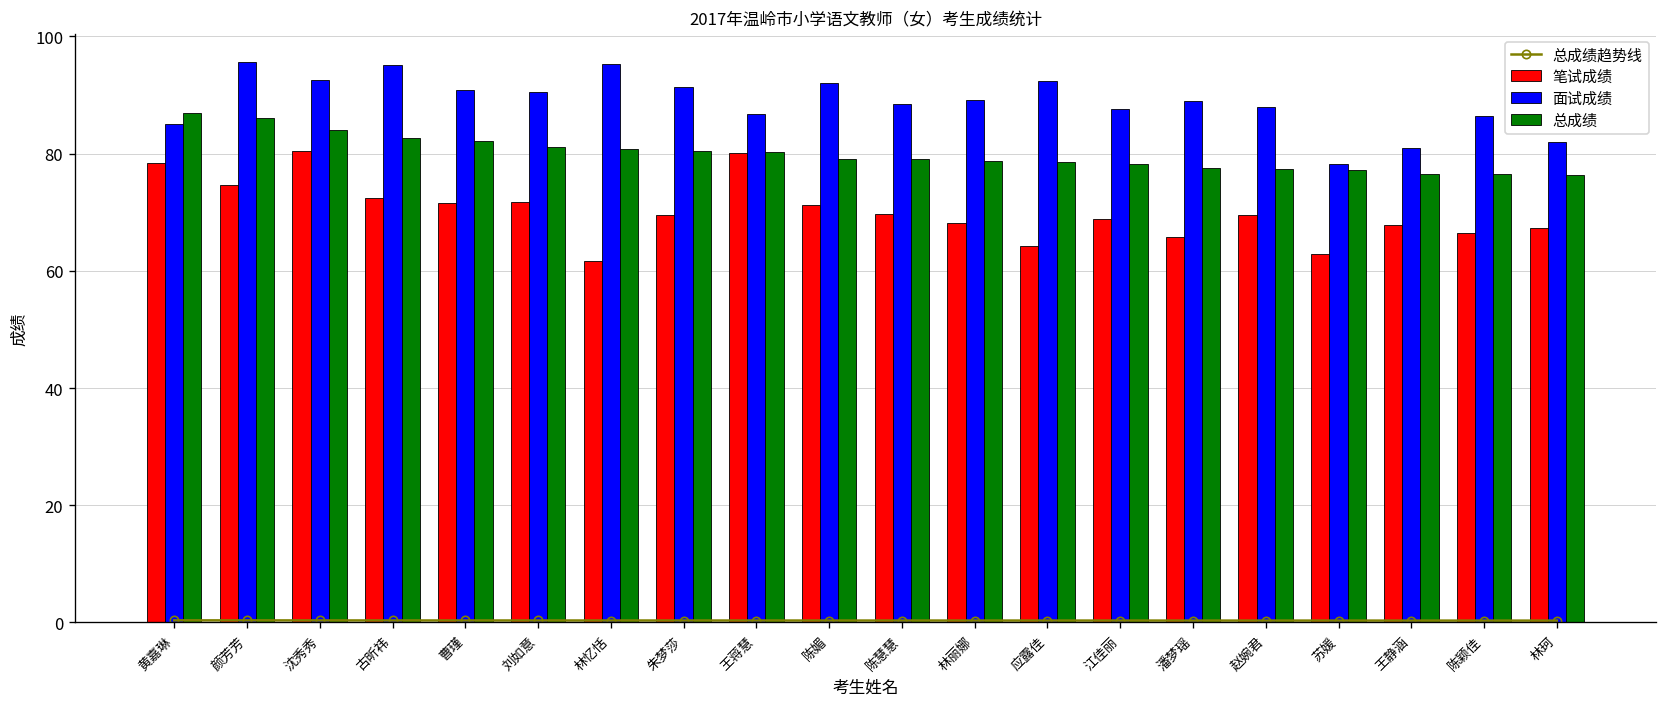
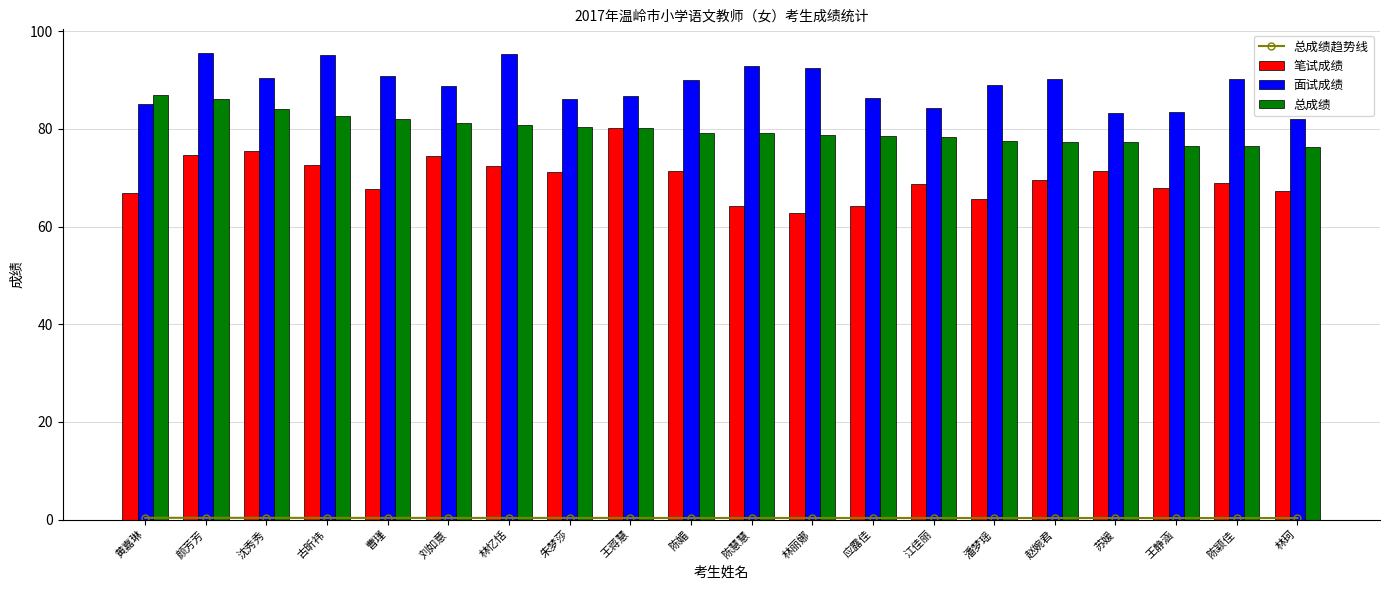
笔试成绩, 黄嘉琳: 78 -> 67
笔试成绩, 沈秀秀: 80 -> 75
面试成绩, 沈秀秀: 93 -> 91
笔试成绩, 曹瑾: 72 -> 68
笔试成绩, 刘如意: 72 -> 75
面试成绩, 刘如意: 91 -> 89
笔试成绩, 林忆恬: 62 -> 72
笔试成绩, 朱梦莎: 70 -> 71
面试成绩, 朱梦莎: 91 -> 86
面试成绩, 陈媚: 92 -> 90
笔试成绩, 陈慧慧: 70 -> 64
面试成绩, 陈慧慧: 88 -> 93
笔试成绩, 林丽娜: 68 -> 63
面试成绩, 林丽娜: 89 -> 93
面试成绩, 应露佳: 92 -> 86
面试成绩, 江佳丽: 88 -> 84
面试成绩, 赵婉君: 88 -> 90
笔试成绩, 苏媛: 63 -> 71
面试成绩, 苏媛: 78 -> 83
面试成绩, 王静涵: 81 -> 83
笔试成绩, 陈颖佳: 67 -> 69
面试成绩, 陈颖佳: 86 -> 90
